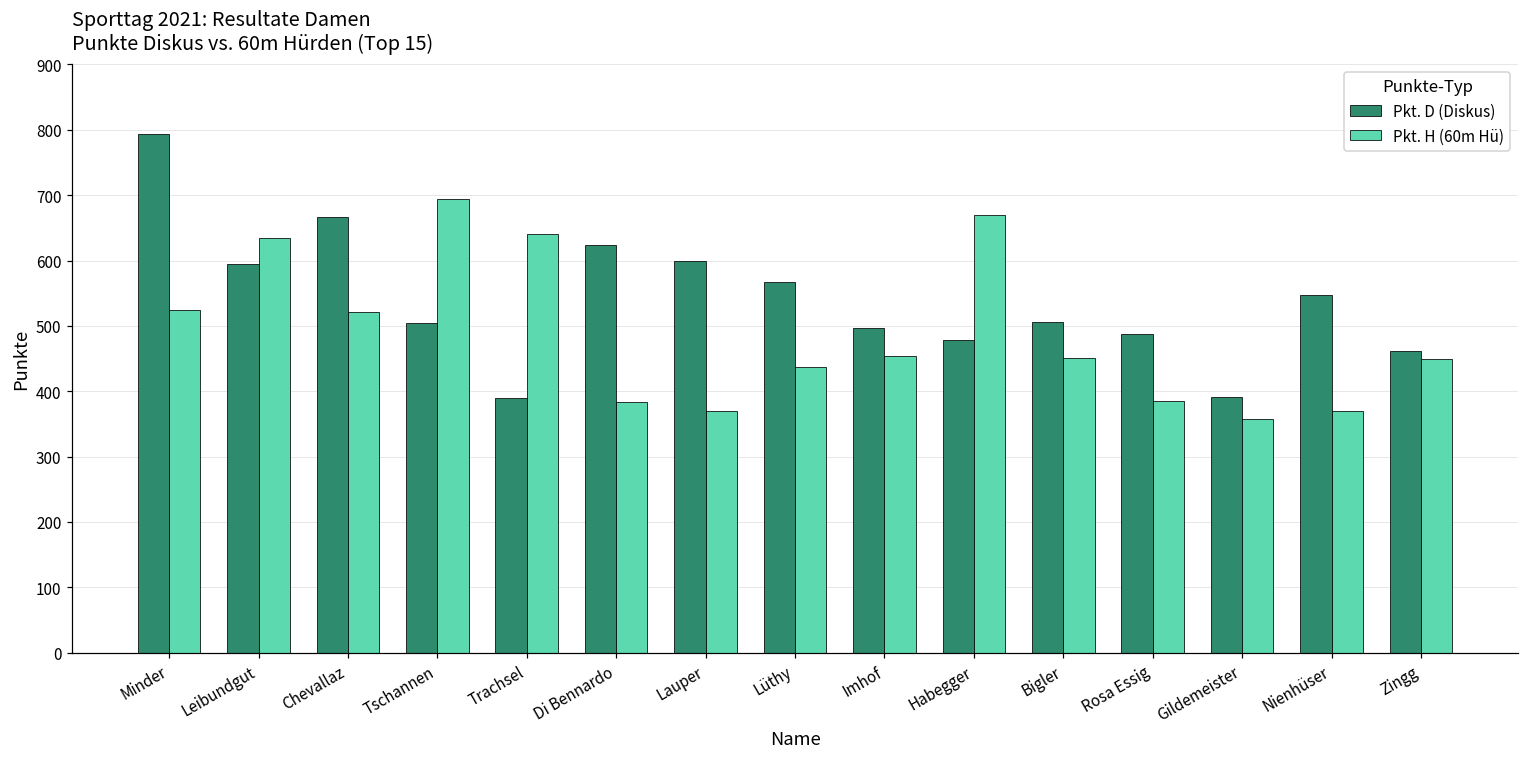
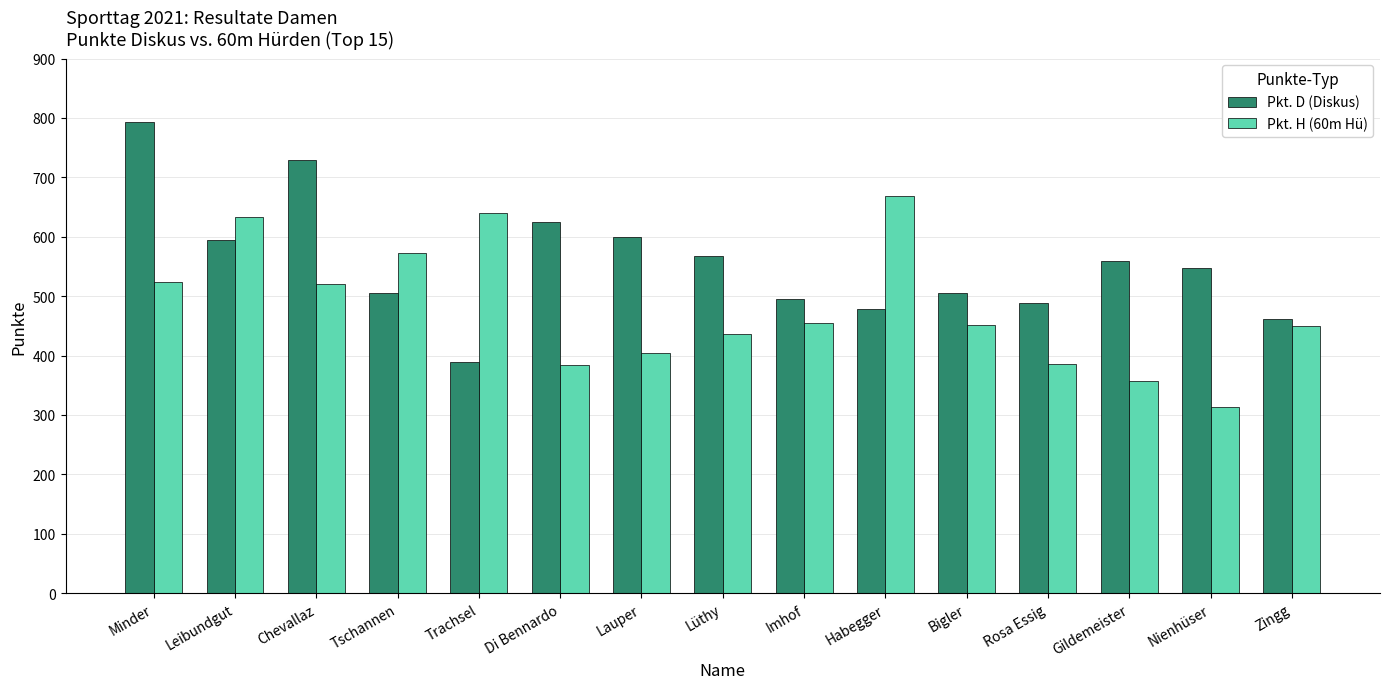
Pkt. D (Diskus), Chevallaz: 670 -> 730
Pkt. H (60m Hü), Tschannen: 690 -> 570
Pkt. H (60m Hü), Lauper: 370 -> 410
Pkt. D (Diskus), Gildemeister: 390 -> 560
Pkt. H (60m Hü), Nienhüser: 370 -> 310
